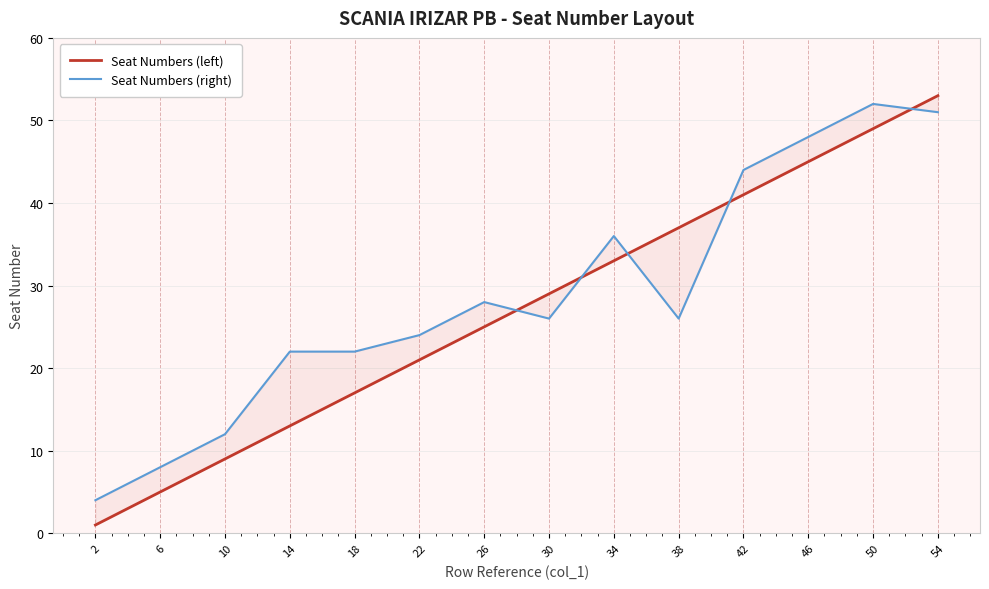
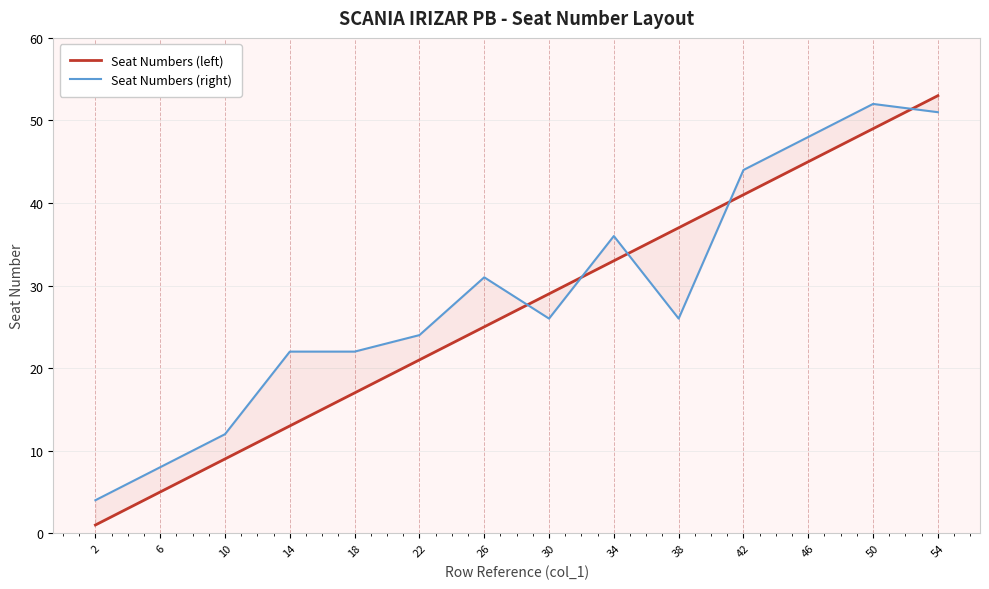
Seat Numbers (right), 26: 28 -> 31
